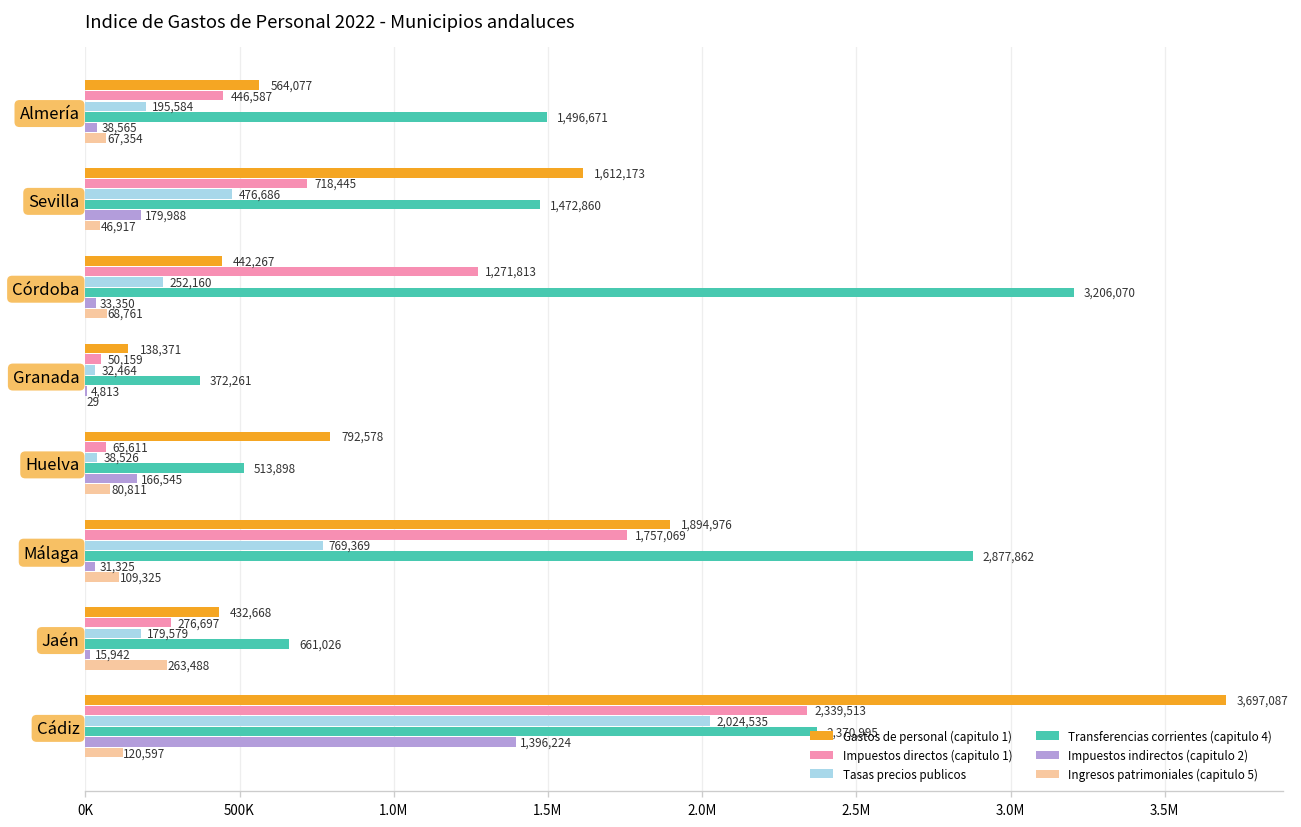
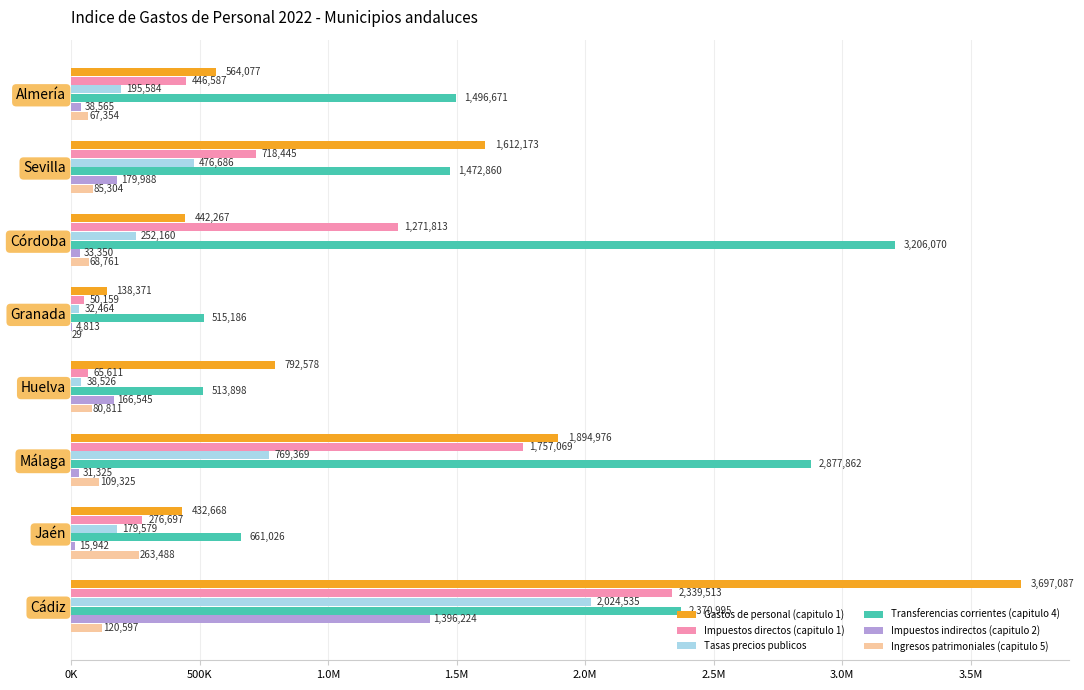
Ingresos patrimoniales (capitulo 5), Sevilla: 46,917 -> 85,304
Transferencias corrientes (capitulo 4), Granada: 372,261 -> 515,186
